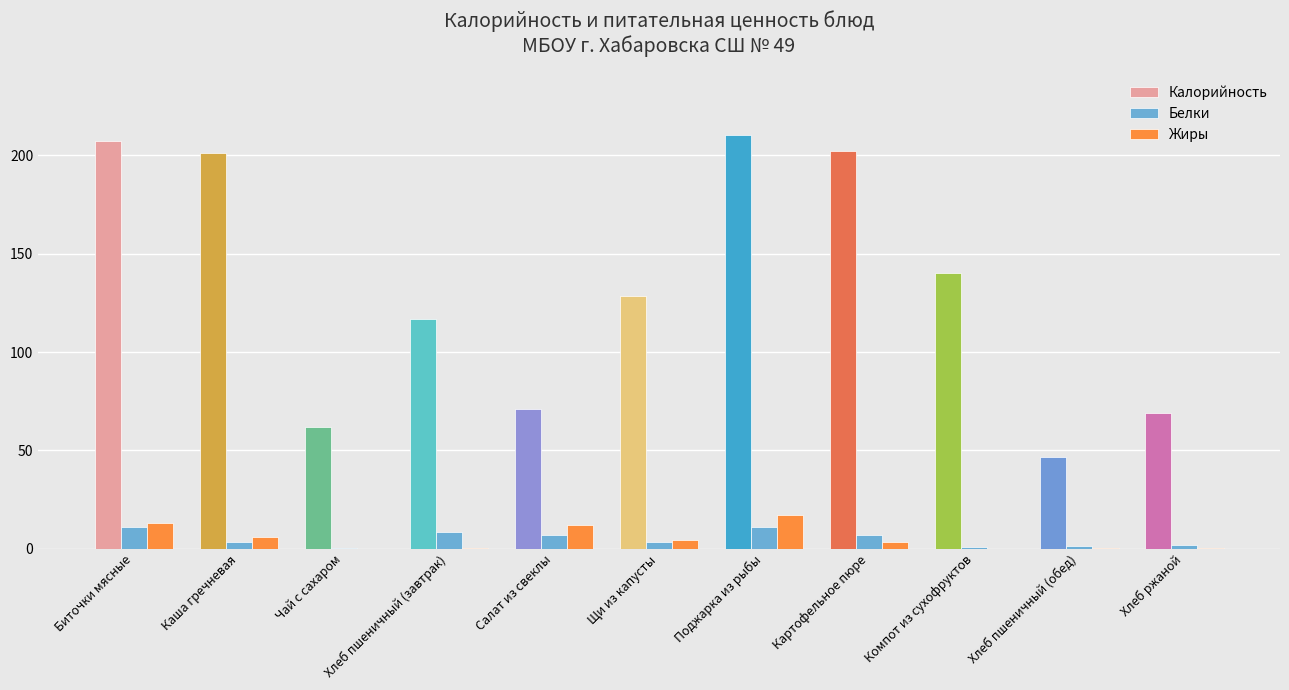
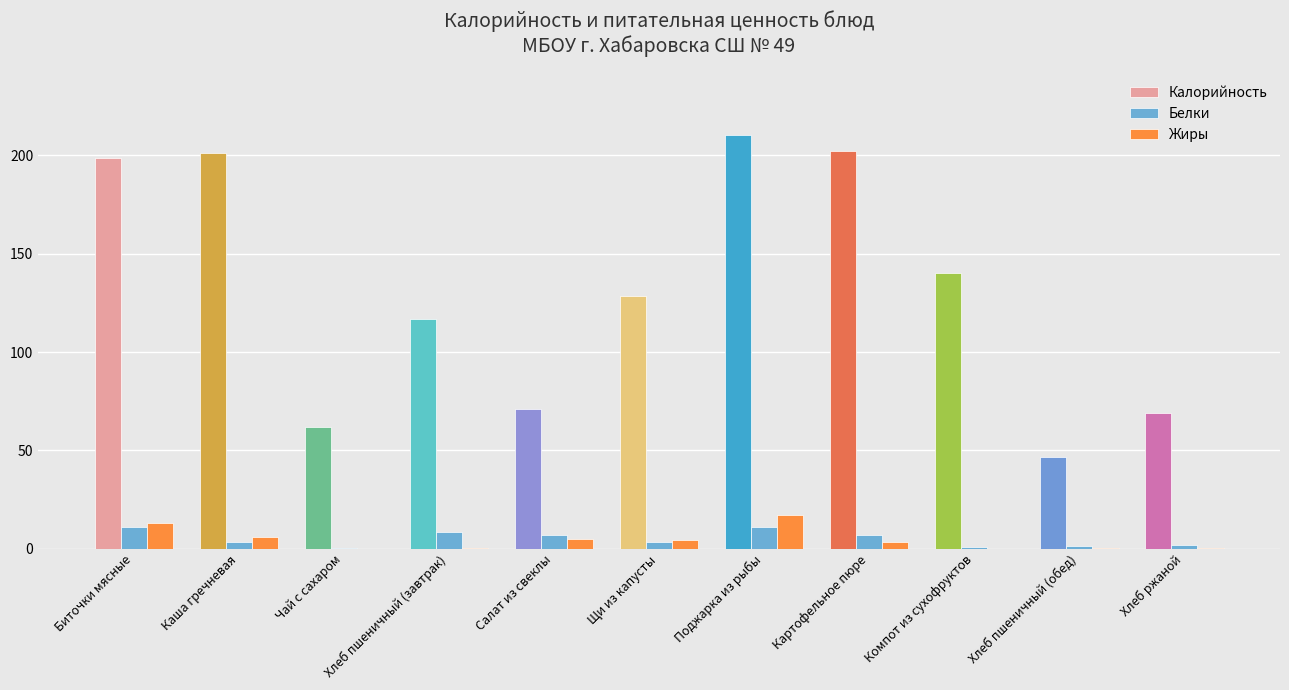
Калорийность, Биточки мясные: 207 -> 198
Жиры, Салат из свеклы: 12 -> 5
